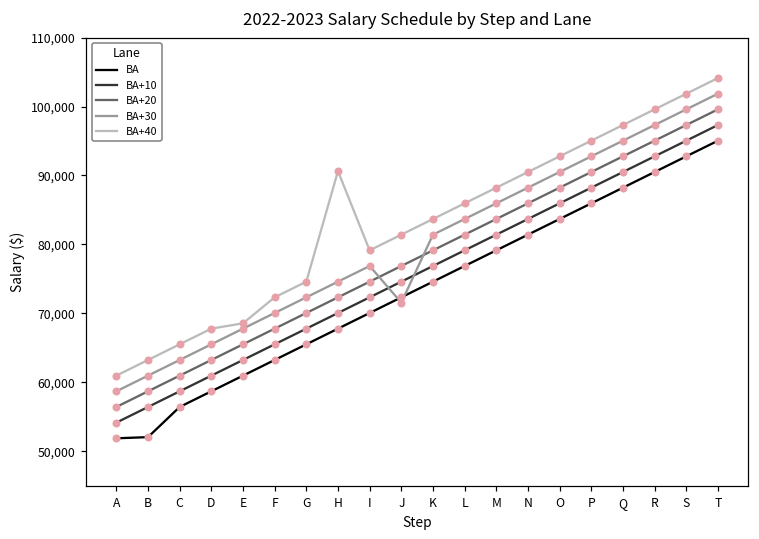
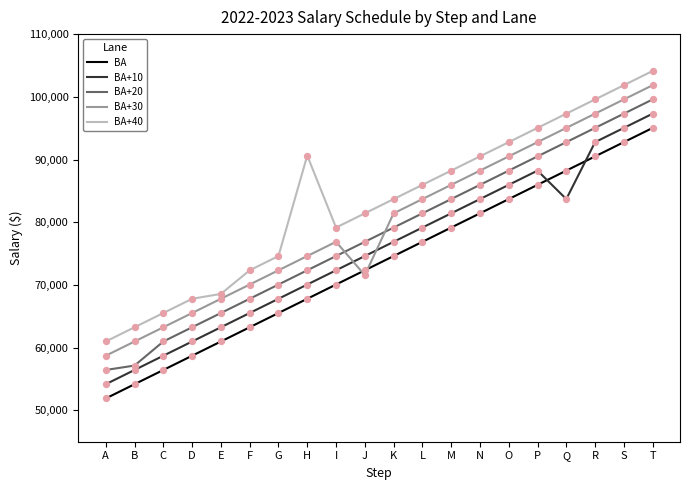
BA, B: 52,000 -> 54,000
BA+20, B: 59,000 -> 57,000
BA+10, Q: 91,000 -> 84,000
